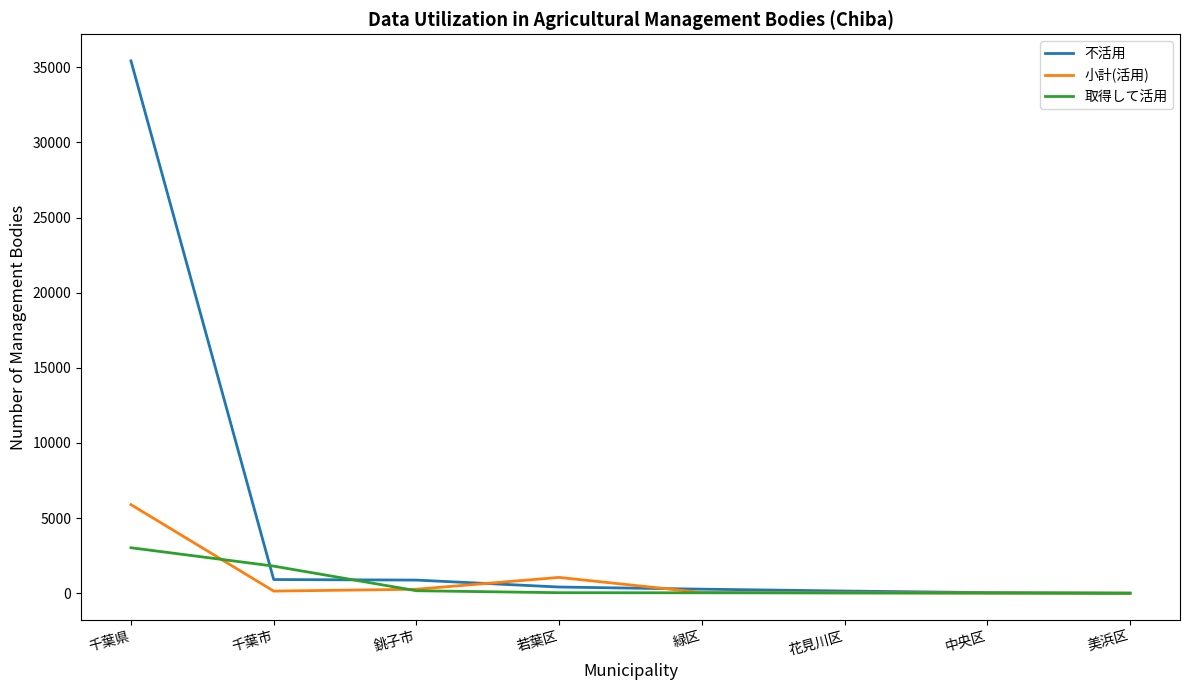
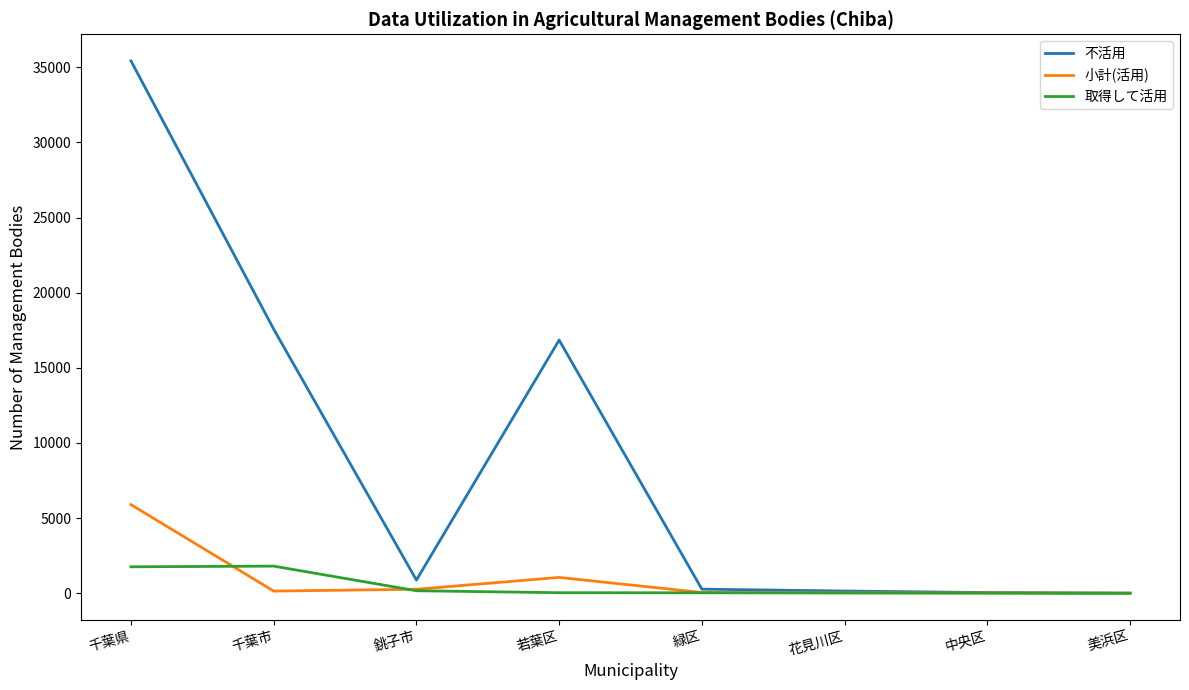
取得して活用, 千葉県: 3000 -> 1800
不活用, 千葉市: 900 -> 17600
不活用, 若葉区: 400 -> 16800
